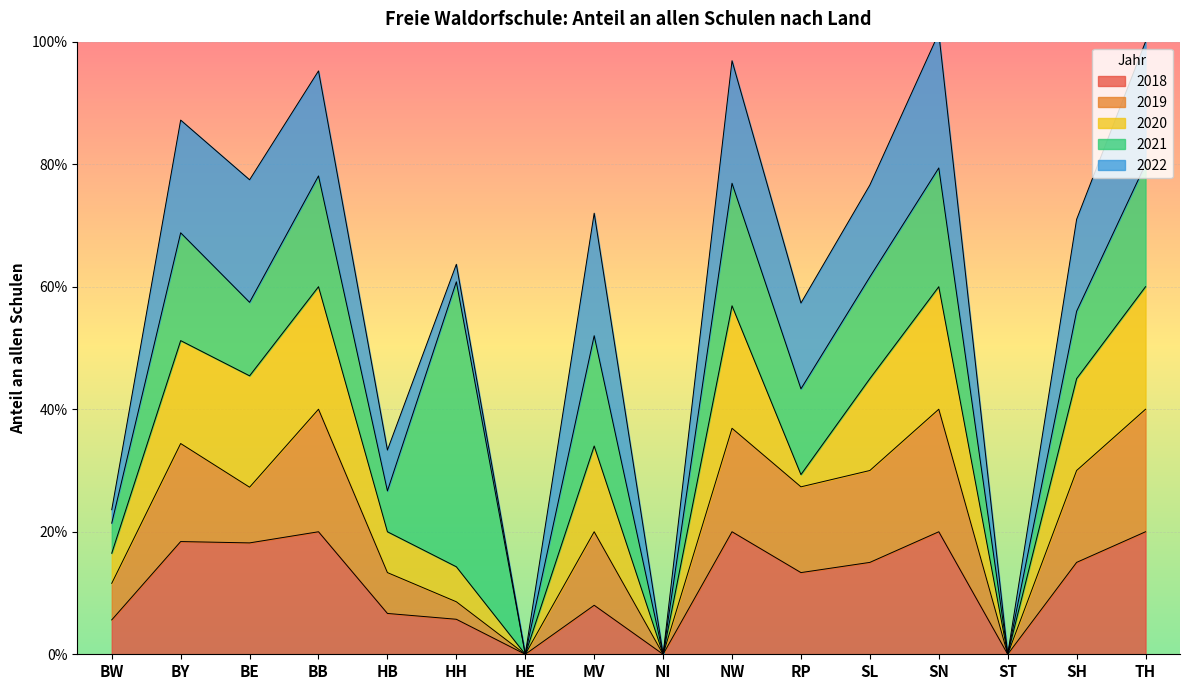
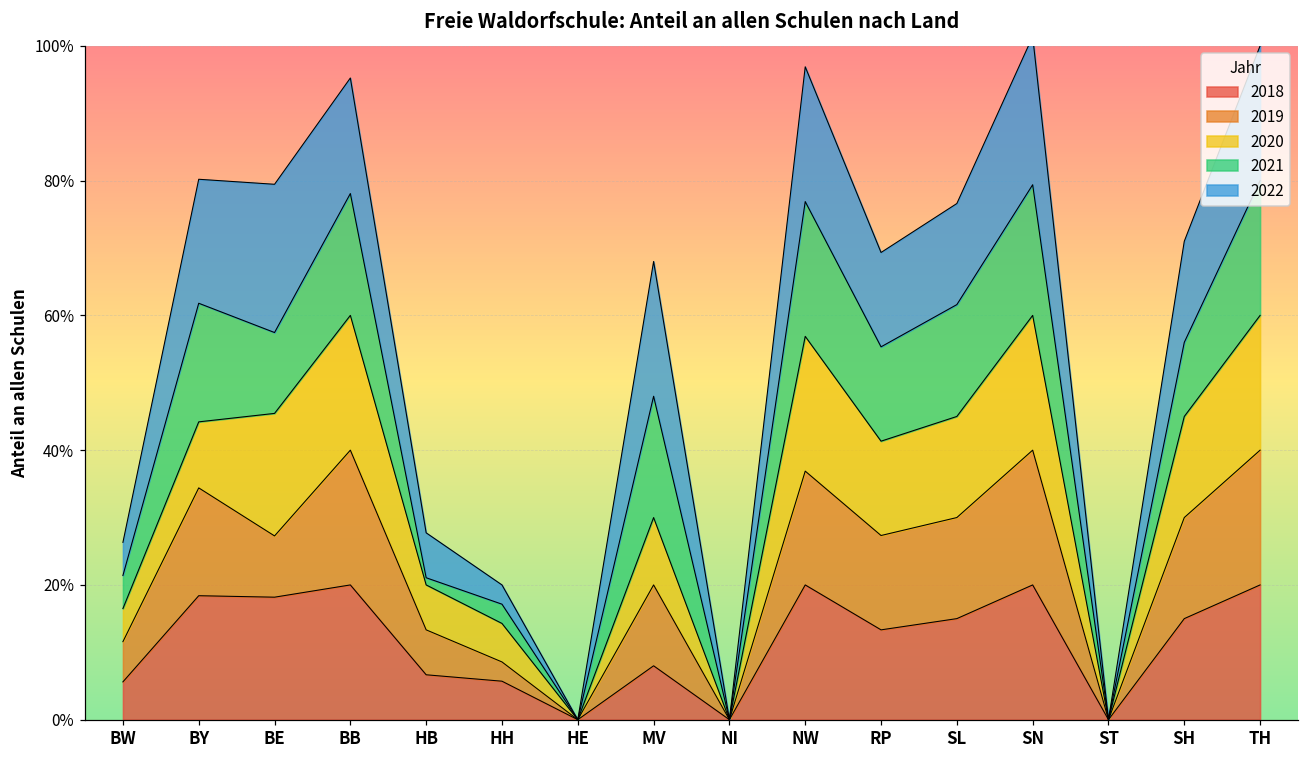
2022, BW: 2% -> 5%
2020, BY: 17% -> 10%
2022, BE: 20% -> 22%
2021, HB: 7% -> 1%
2021, HH: 47% -> 3%
2020, MV: 14% -> 10%
2020, RP: 2% -> 14%
